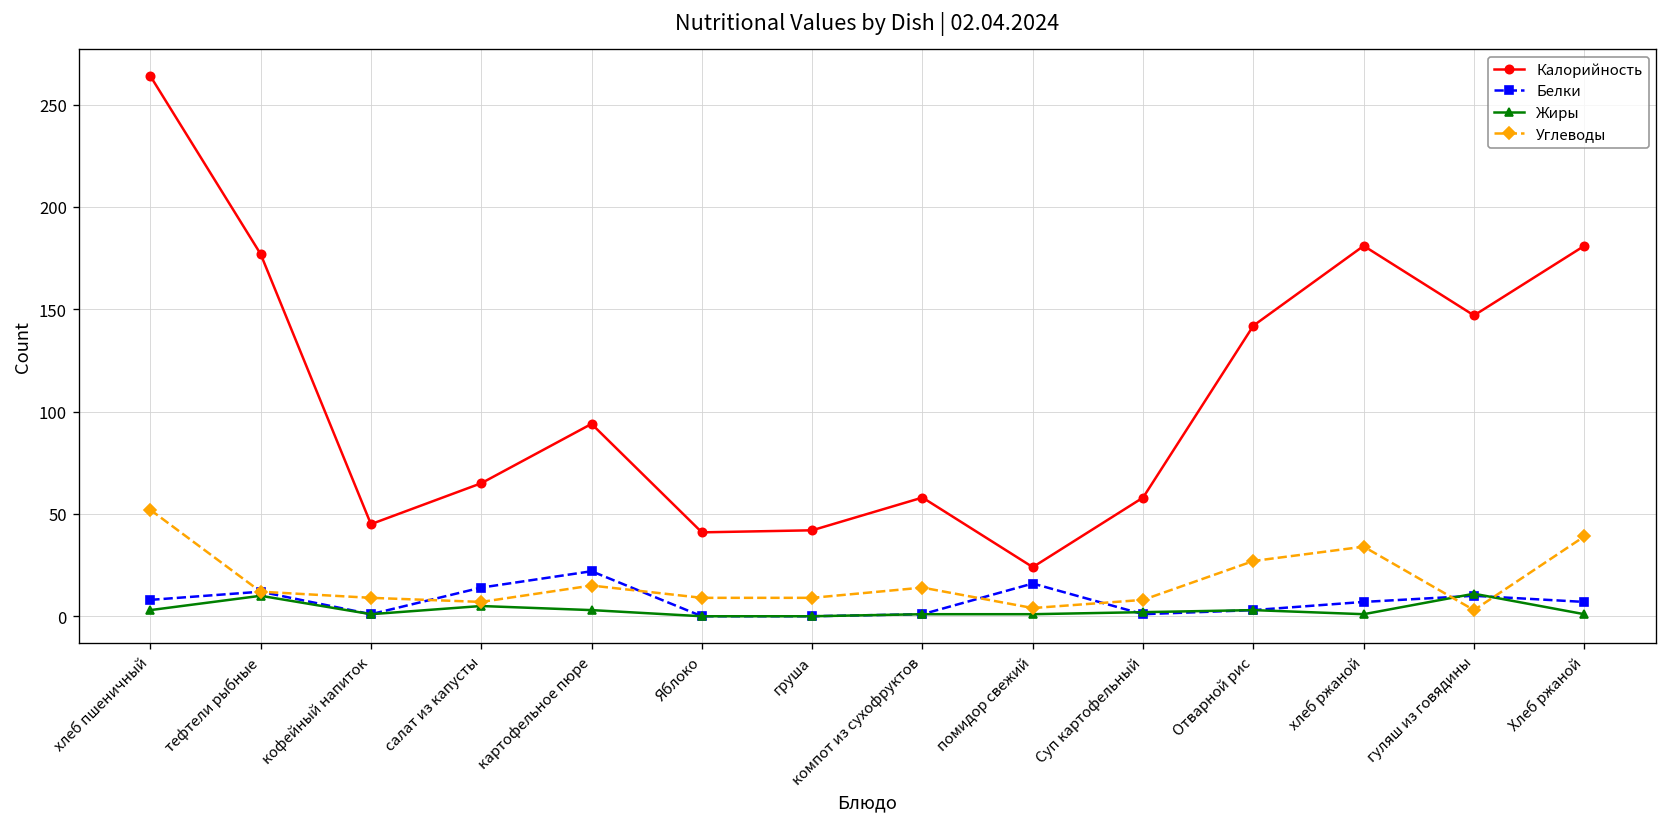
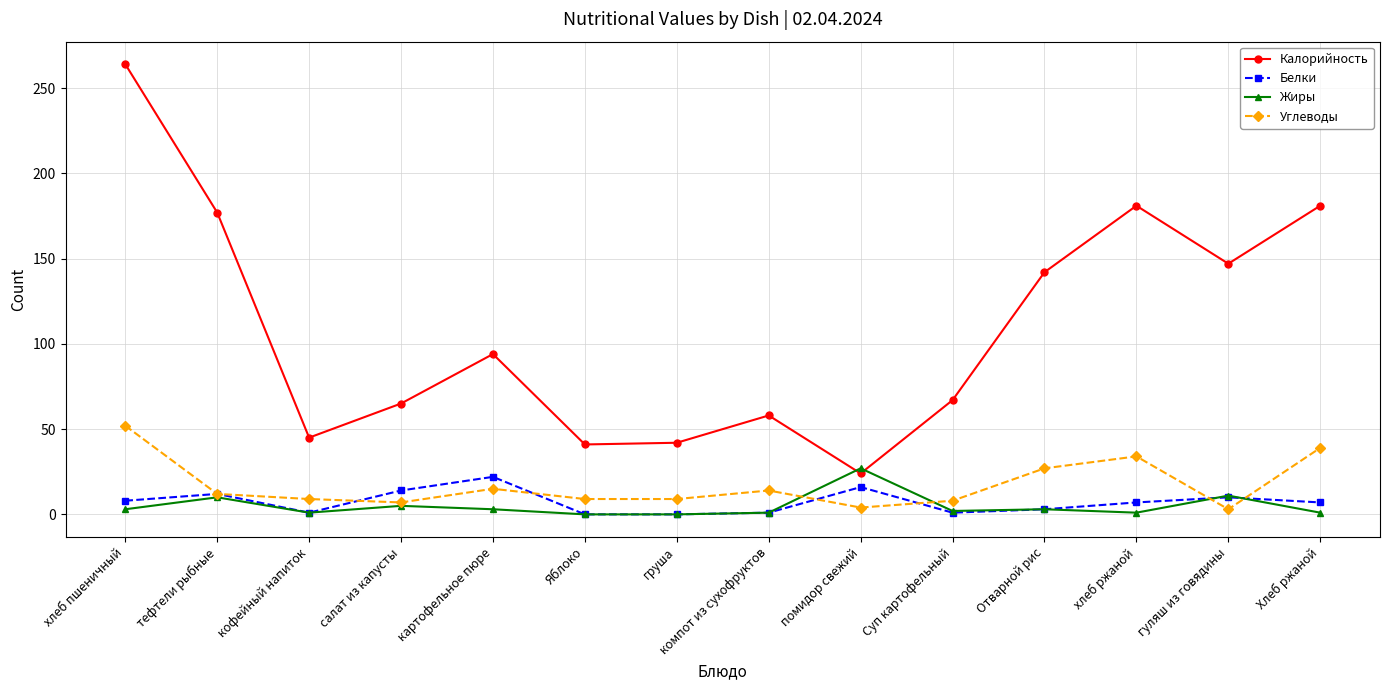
Жиры, помидор свежий: 1 -> 27
Калорийность, Суп картофельный: 58 -> 67
